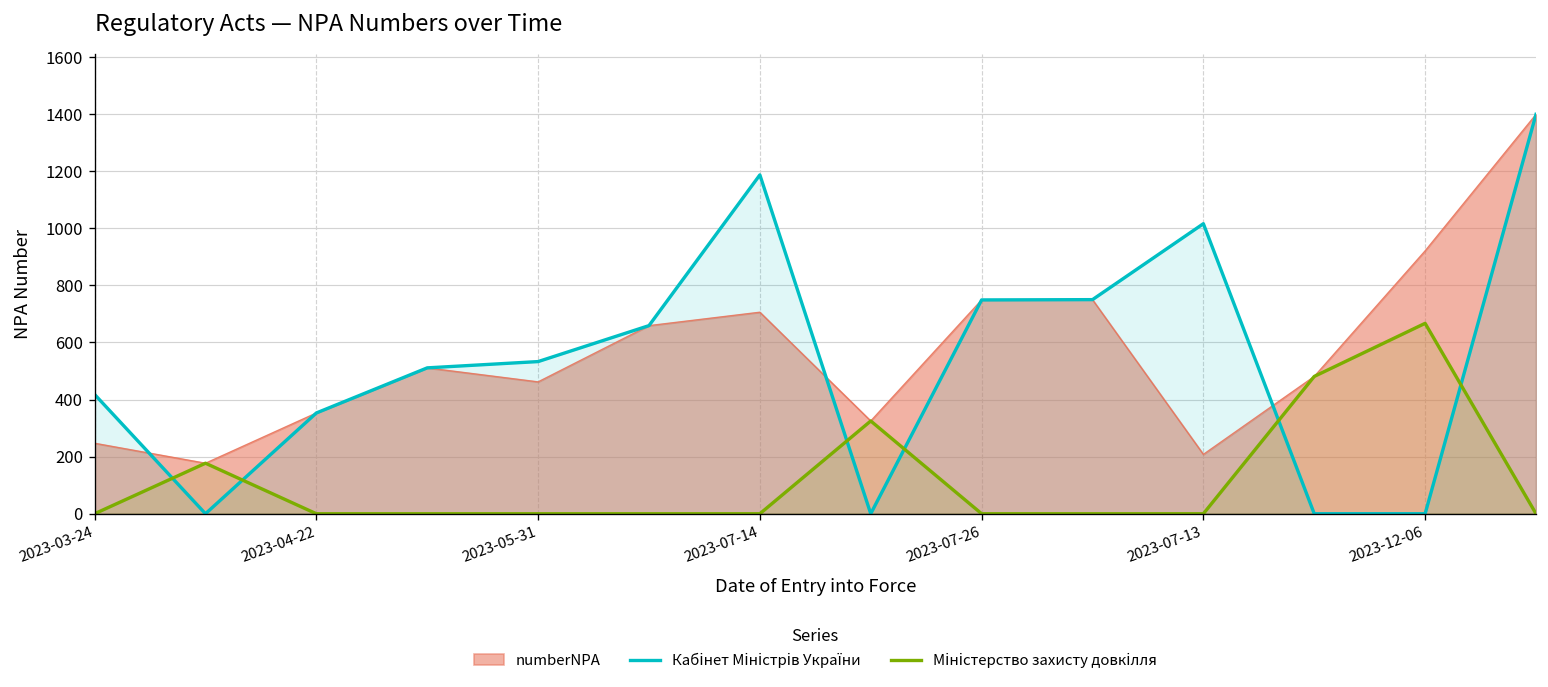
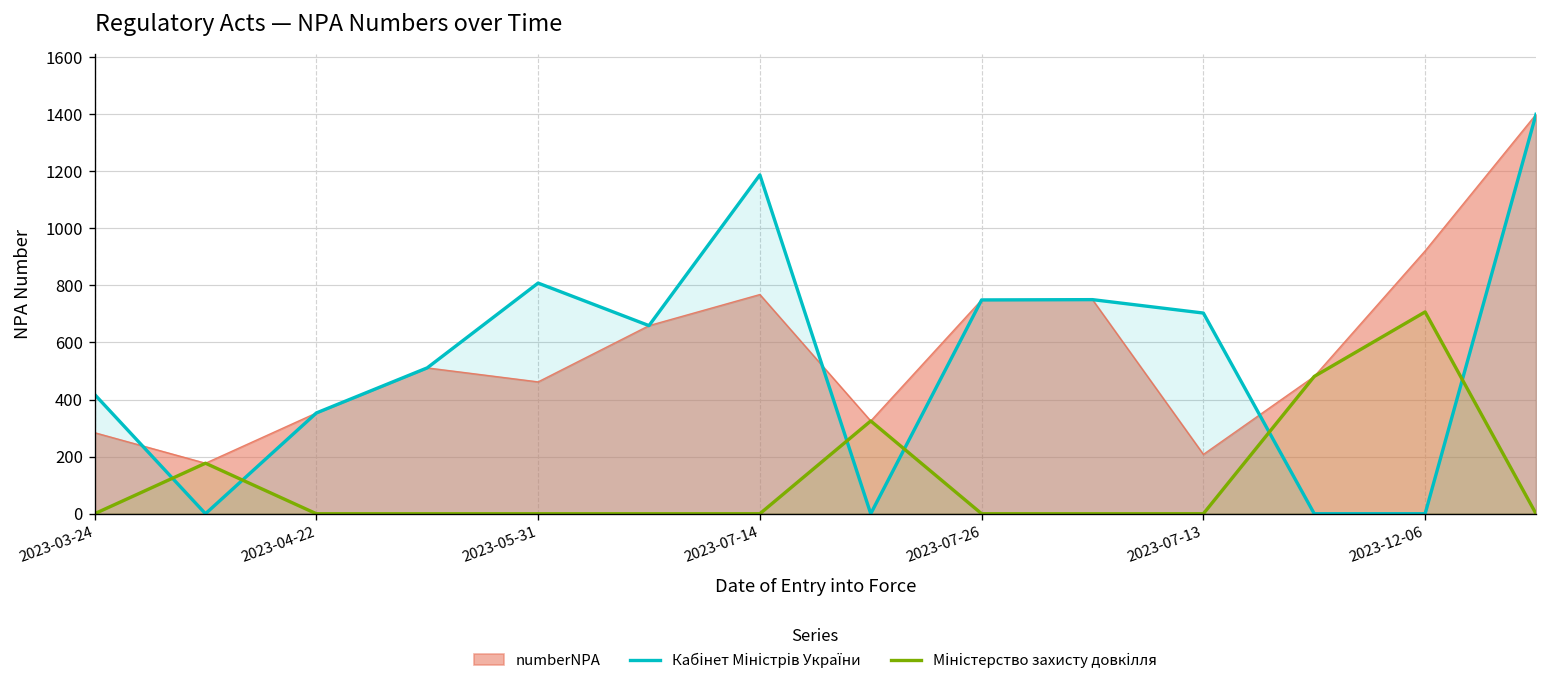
numberNPA, 2023-03-24: 250 -> 280
Кабінет Міністрів України, 2023-05-31: 530 -> 810
numberNPA, 2023-07-14: 710 -> 770
Кабінет Міністрів України, 2023-07-13: 1020 -> 700
Міністерство захисту довкілля, 2023-12-06: 670 -> 710
